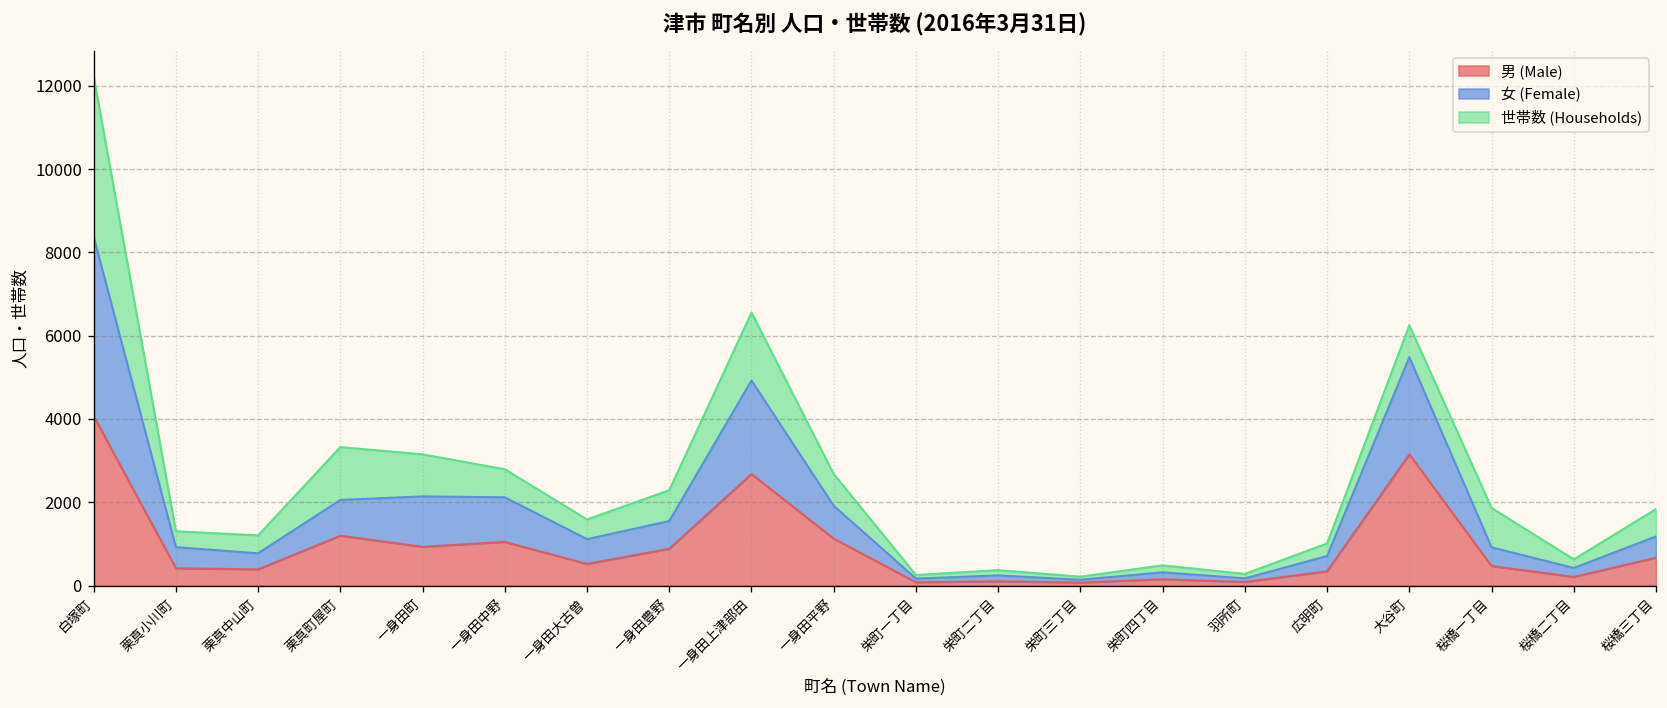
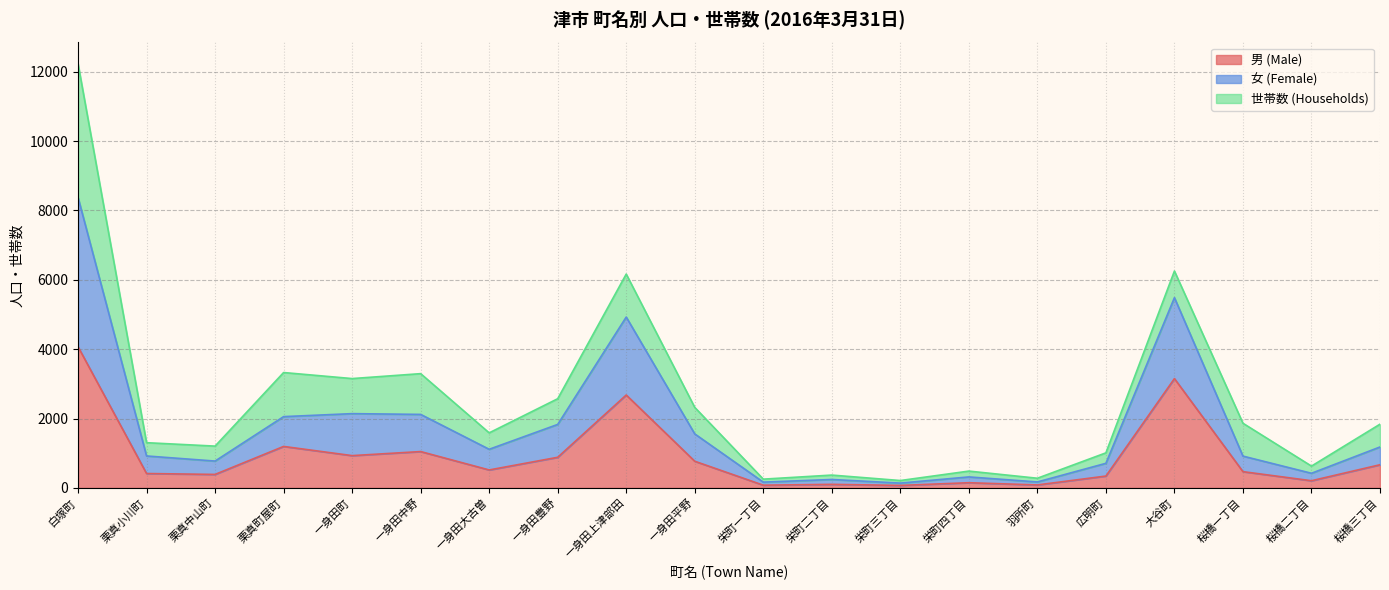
世帯数 (Households), 一身田中野: 700 -> 1200
女 (Female), 一身田豊野: 700 -> 900
世帯数 (Households), 一身田上津部田: 1600 -> 1200
男 (Male), 一身田平野: 1100 -> 800
